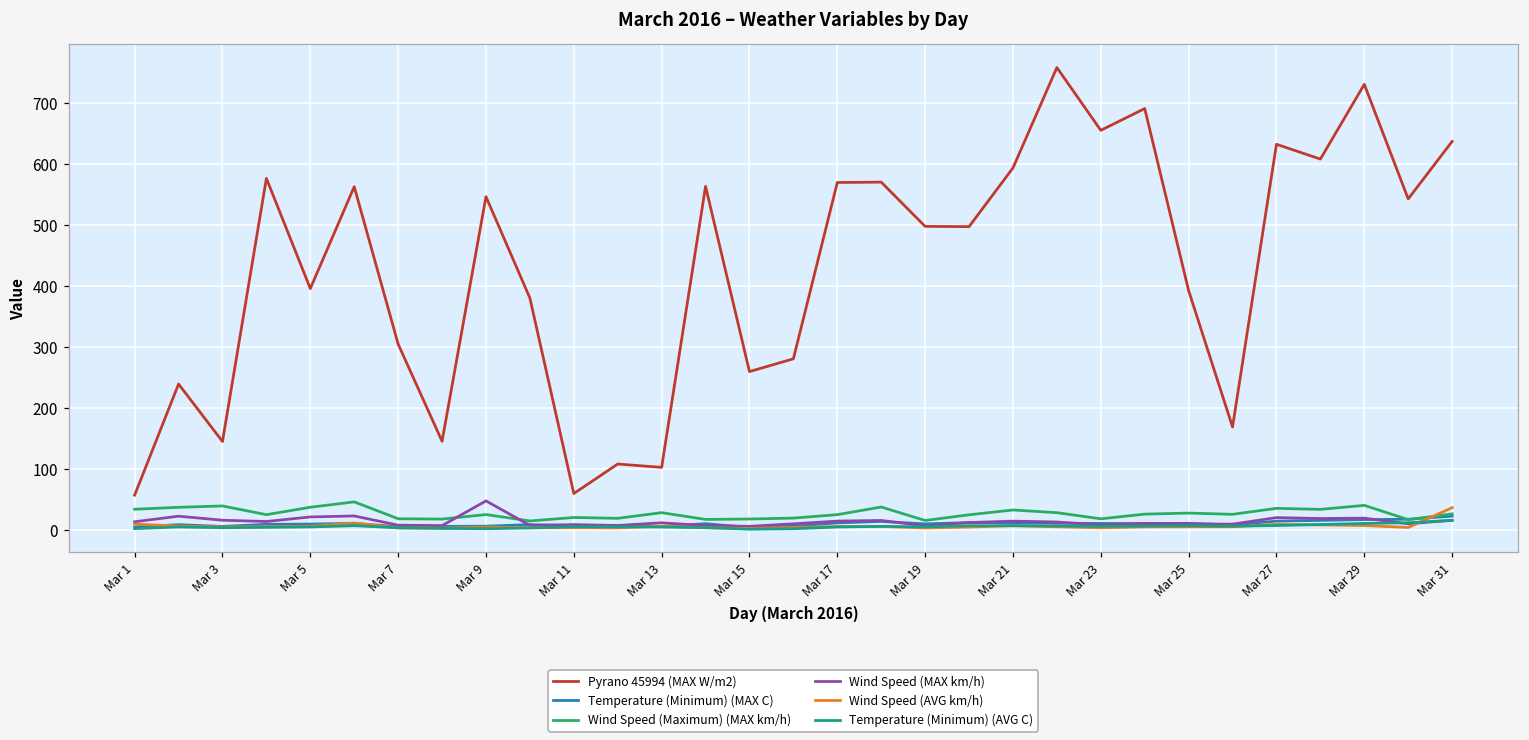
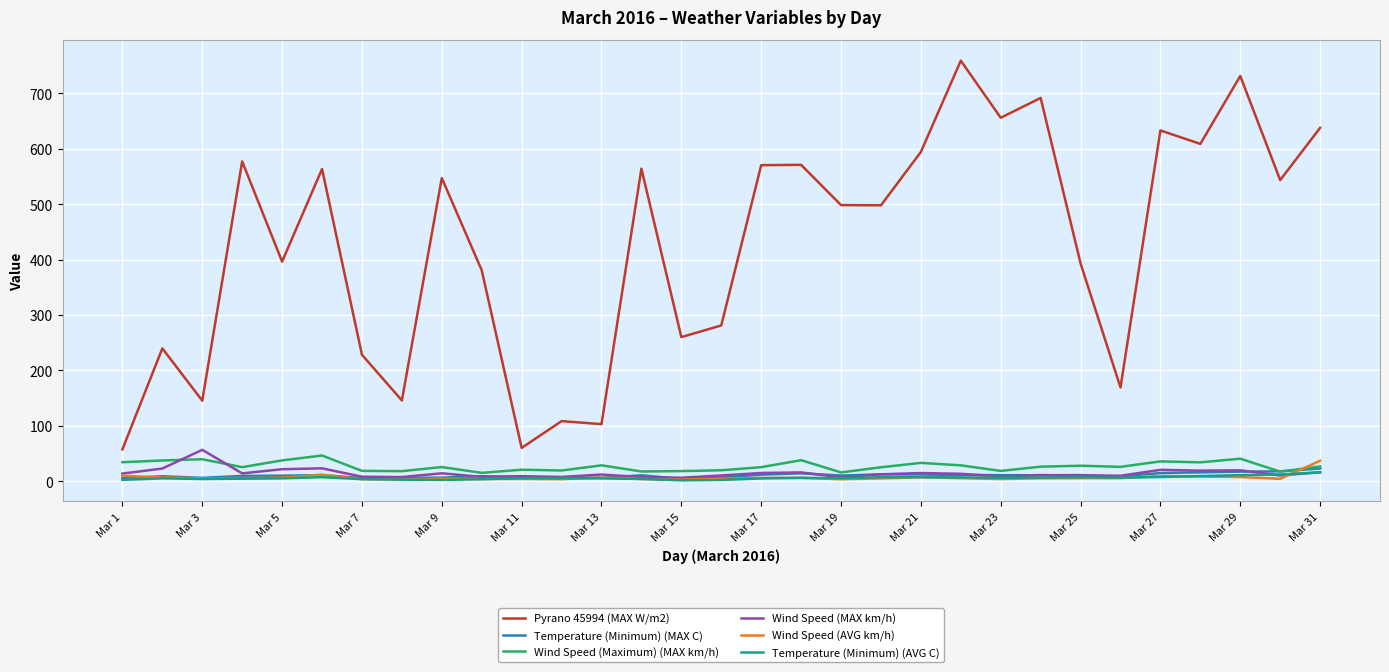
Wind Speed (MAX km/h), Mar 3: 20 -> 60
Pyrano 45994 (MAX W/m2), Mar 7: 310 -> 230
Wind Speed (MAX km/h), Mar 9: 50 -> 10
